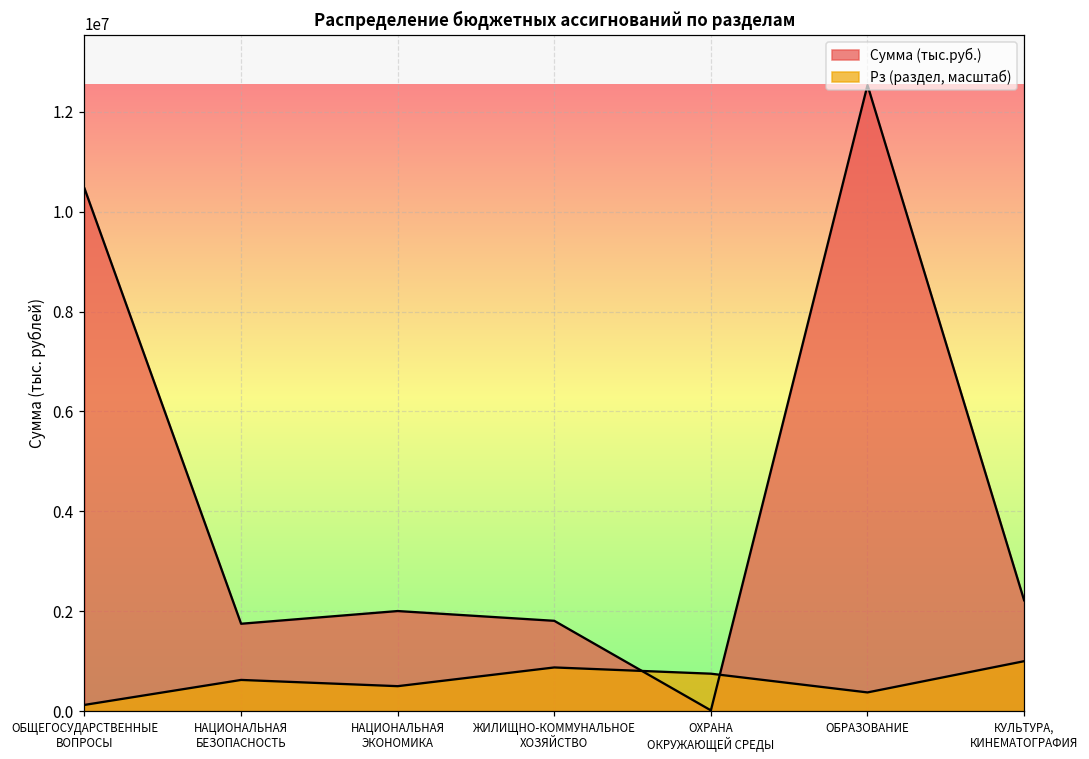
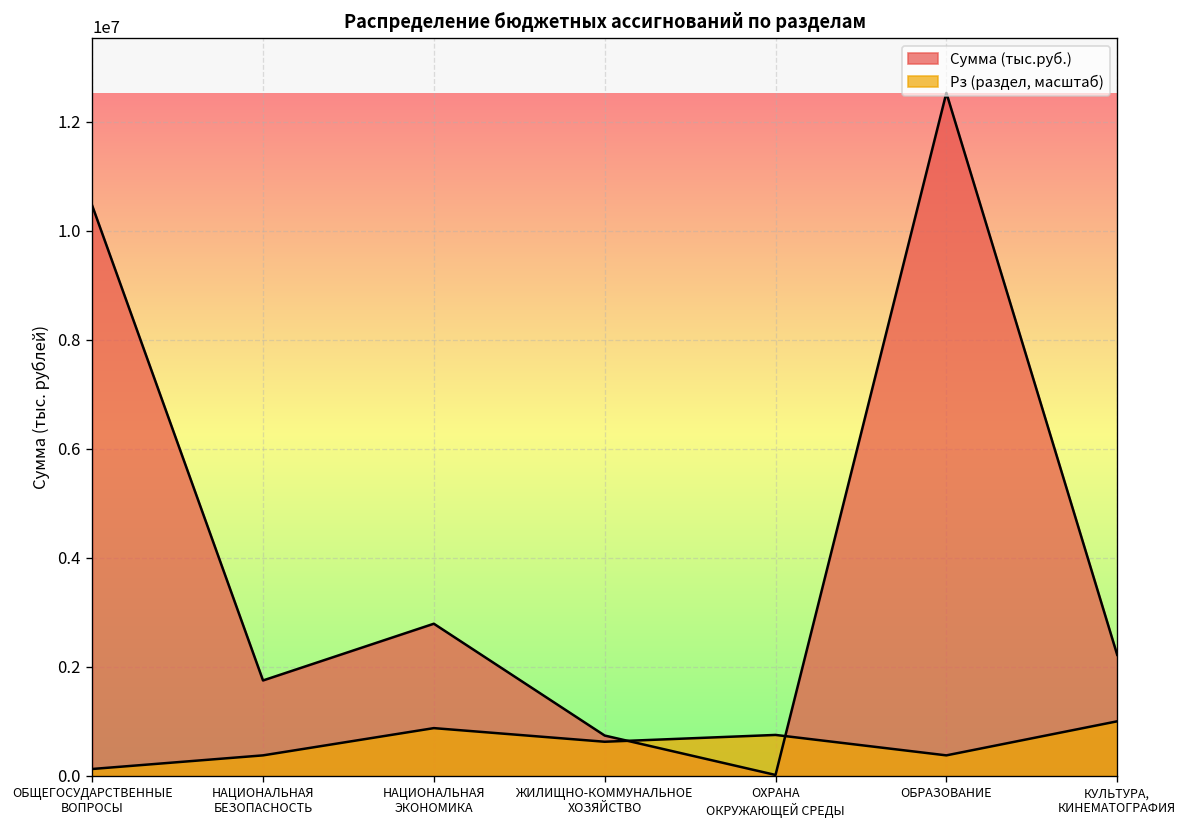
Рз (раздел, масштаб), НАЦИОНАЛЬНАЯ БЕЗОПАСНОСТЬ: 600000 -> 400000
Сумма (тыс.руб.), НАЦИОНАЛЬНАЯ ЭКОНОМИКА: 2000000 -> 2800000
Рз (раздел, масштаб), НАЦИОНАЛЬНАЯ ЭКОНОМИКА: 500000 -> 900000
Сумма (тыс.руб.), ЖИЛИЩНО-КОММУНАЛЬНОЕ ХОЗЯЙСТВО: 1800000 -> 700000
Рз (раздел, масштаб), ЖИЛИЩНО-КОММУНАЛЬНОЕ ХОЗЯЙСТВО: 900000 -> 600000
